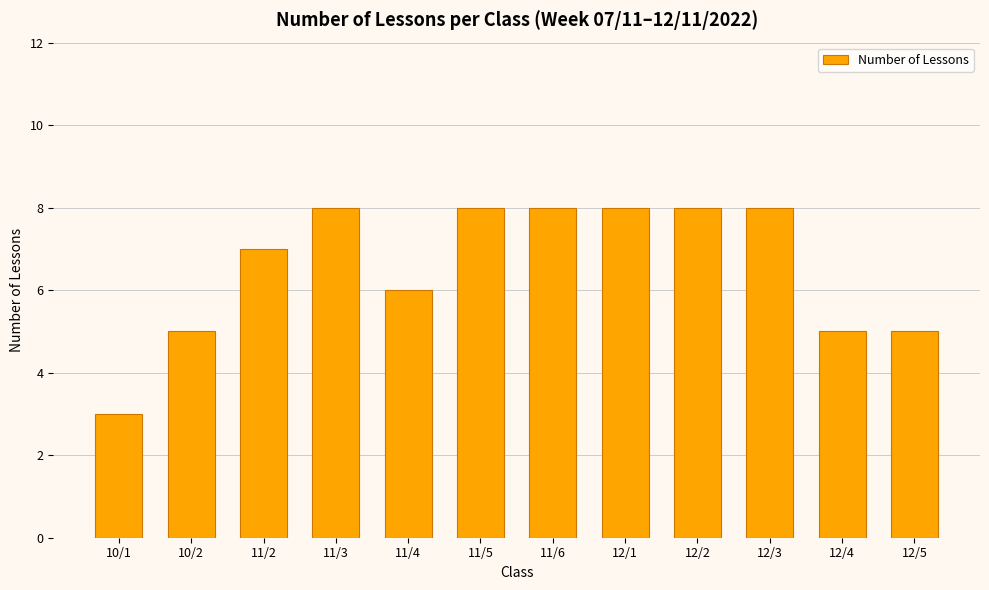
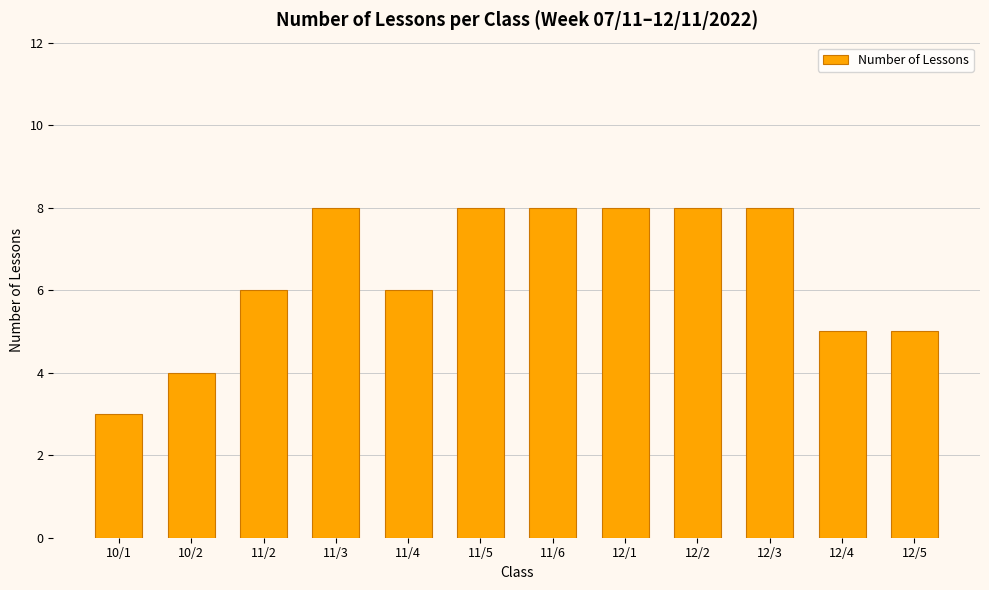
10/2: 5 -> 4
11/2: 7 -> 6
